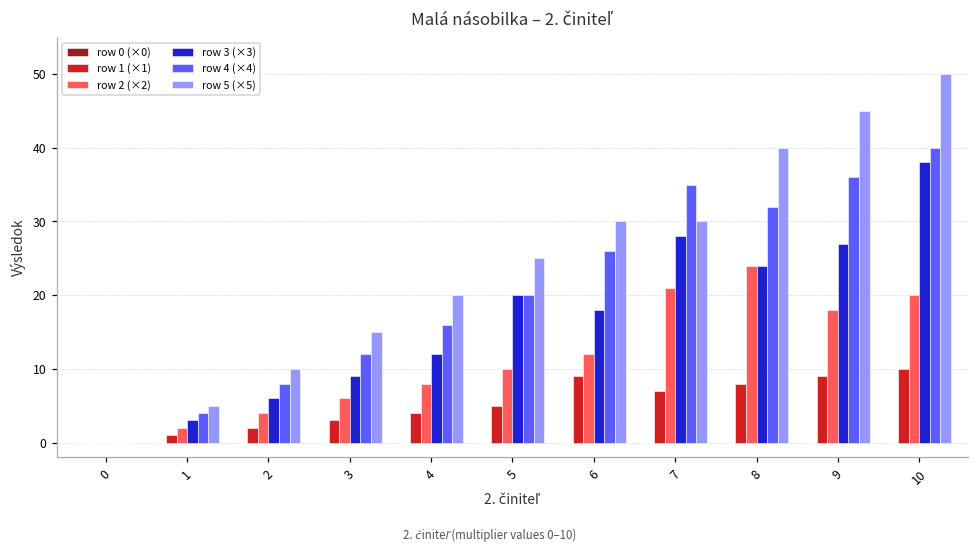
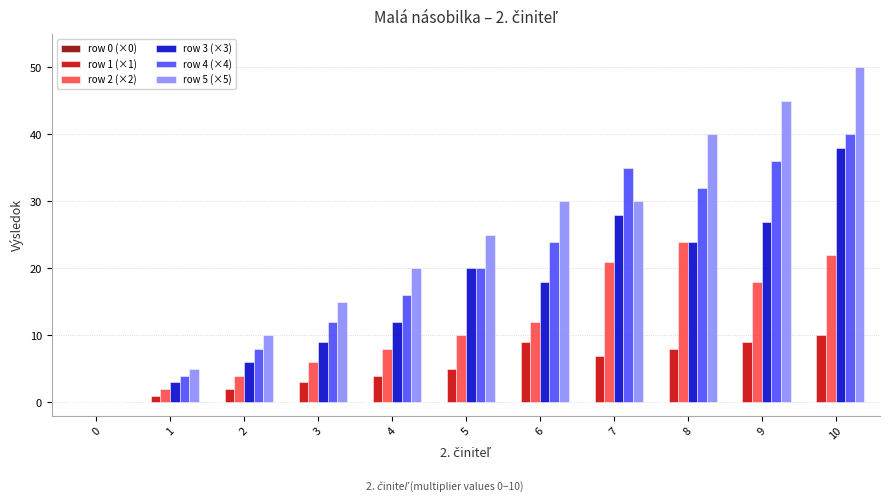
row 4 (×4), 6: 26 -> 24
row 2 (×2), 10: 20 -> 22
